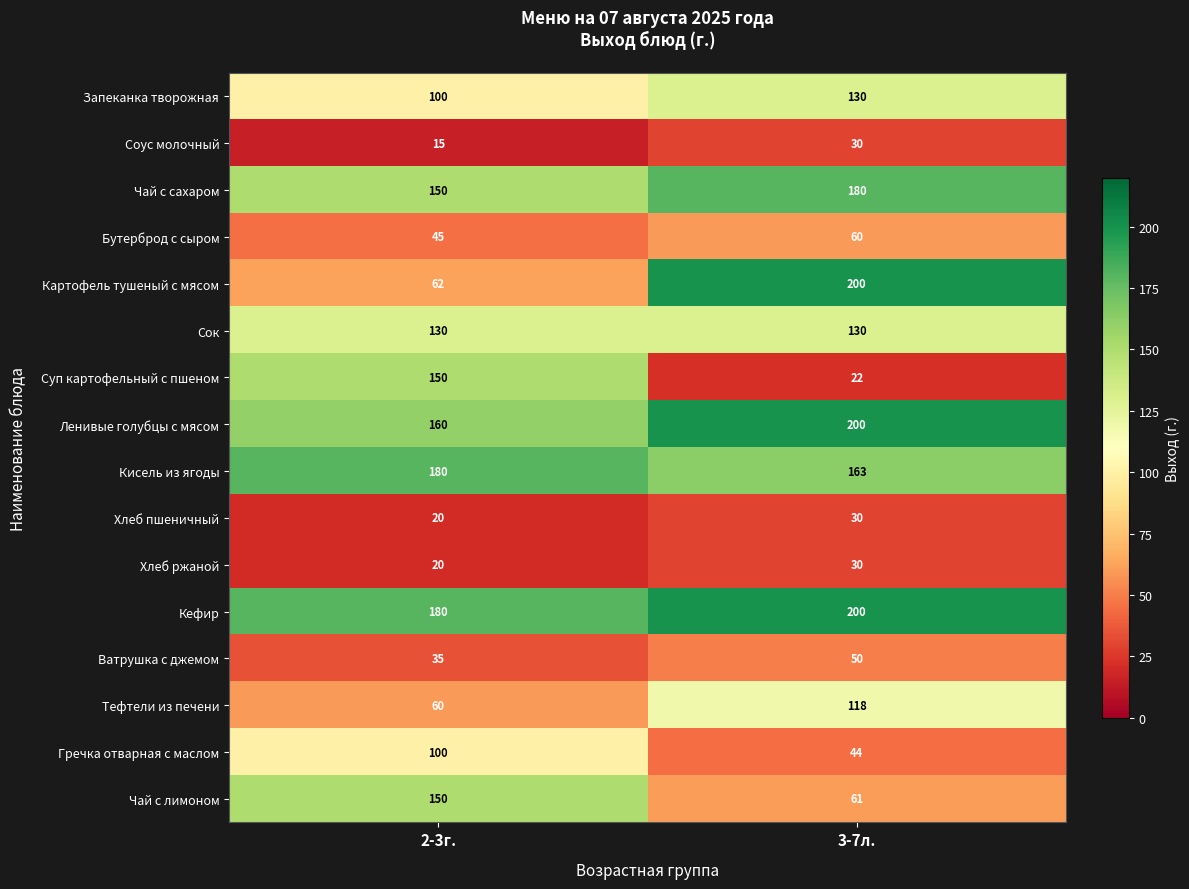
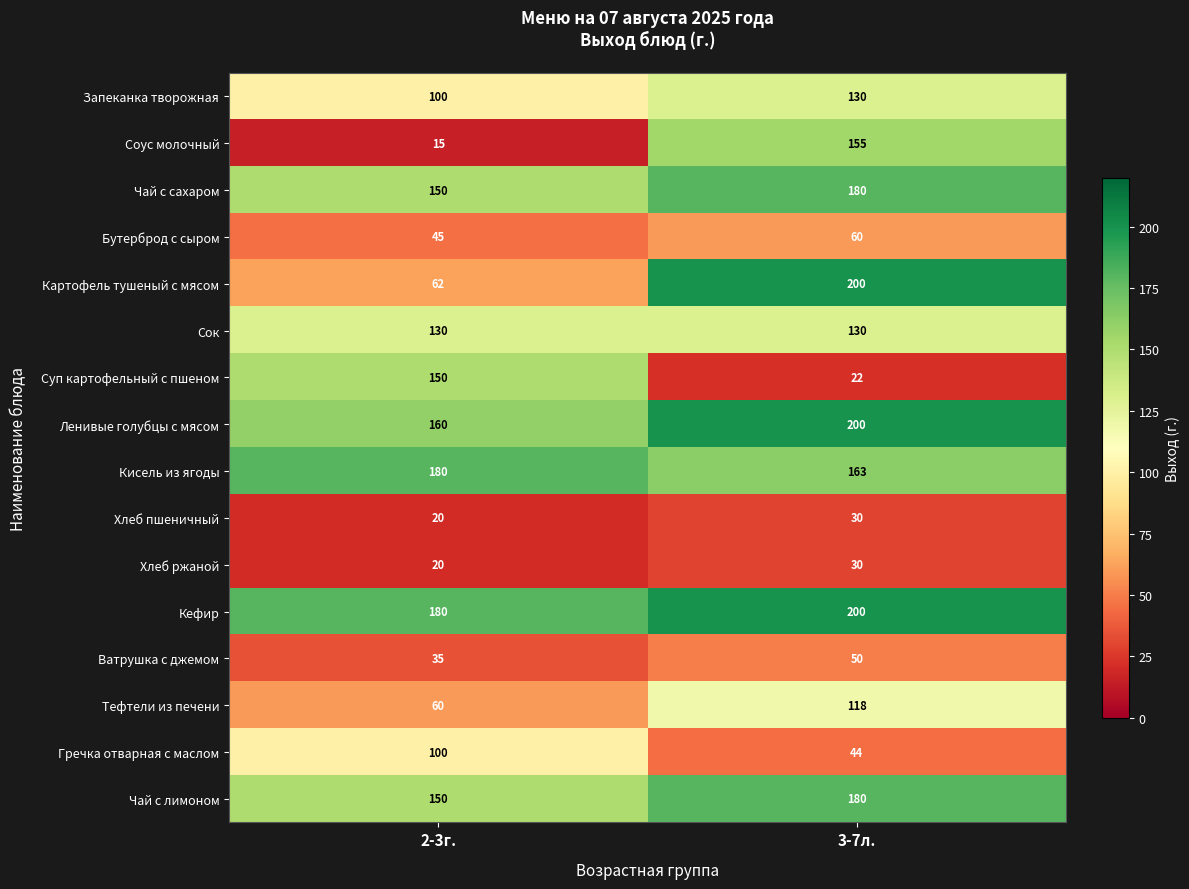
Соус молочный, 3-7л.: 30 -> 155
Чай с лимоном, 3-7л.: 61 -> 180
